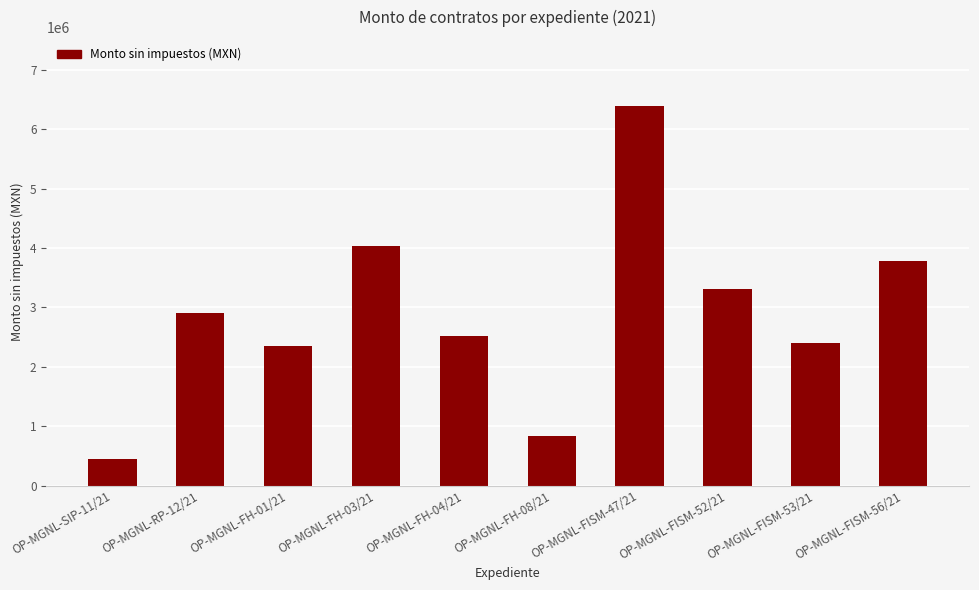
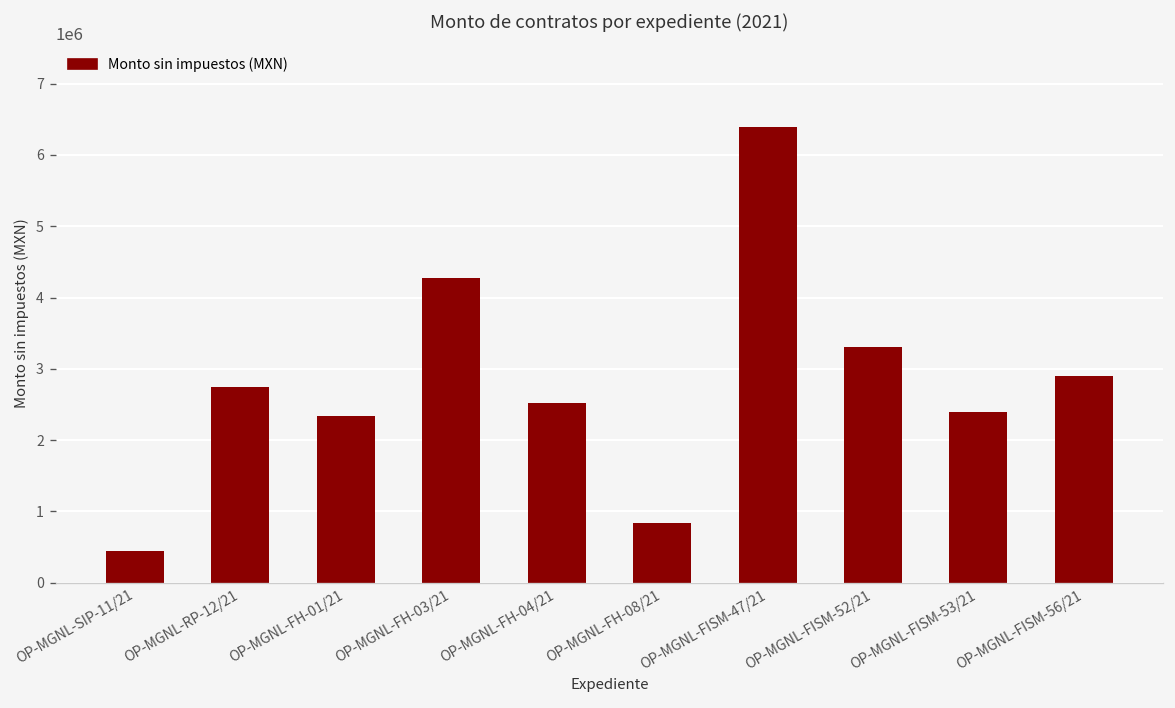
OP-MGNL-RP-12/21: 2900000 -> 2700000
OP-MGNL-FH-03/21: 4000000 -> 4300000
OP-MGNL-FISM-56/21: 3800000 -> 2900000
